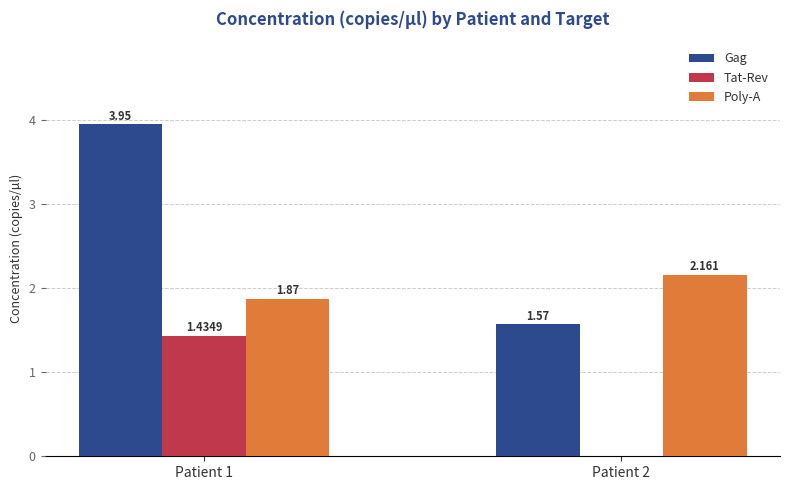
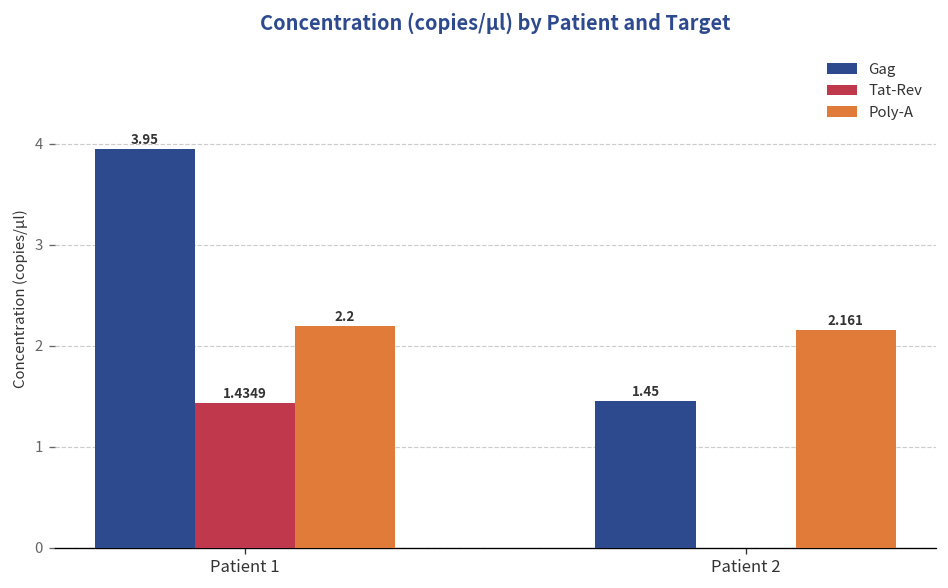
Poly-A, Patient 1: 1.87 -> 2.2
Gag, Patient 2: 1.57 -> 1.45
